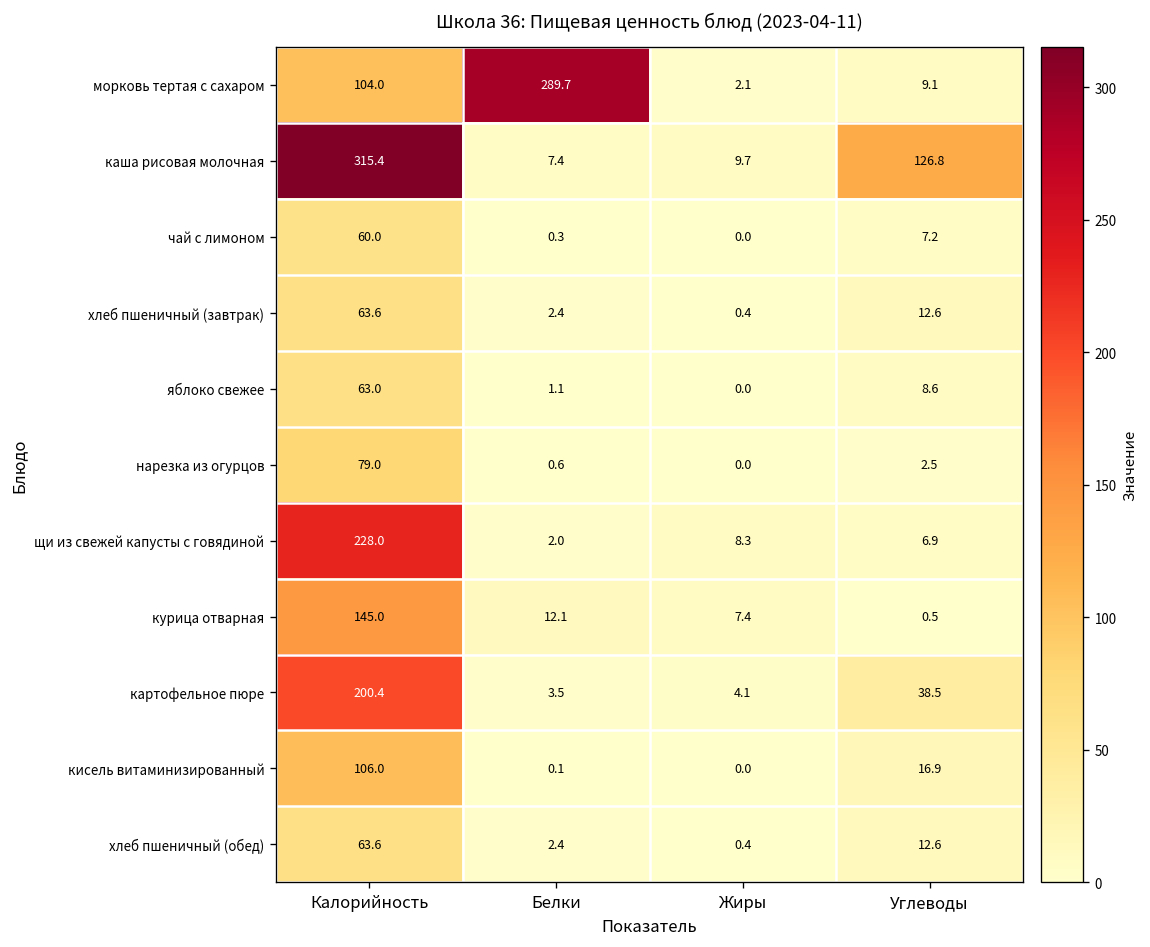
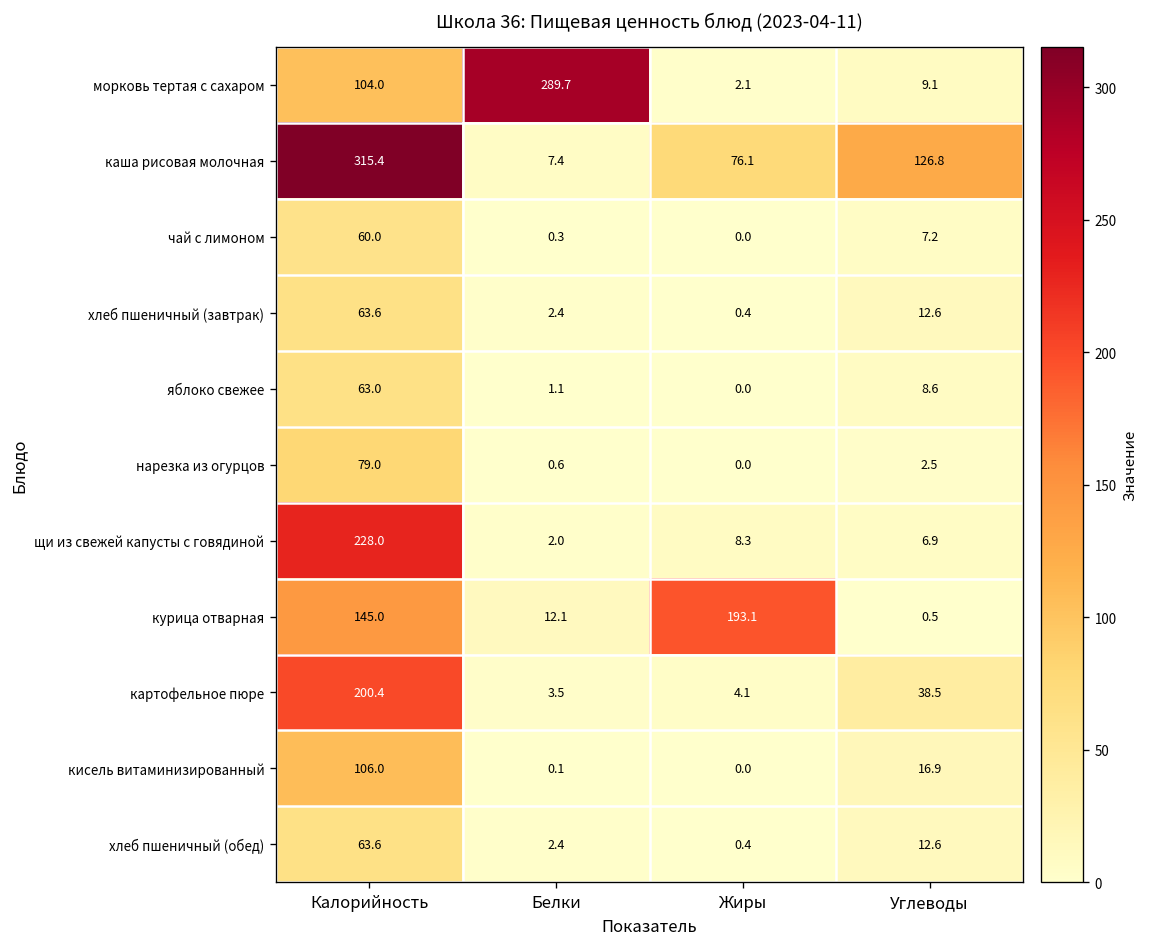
каша рисовая молочная, Жиры: 9.7 -> 76.1
курица отварная, Жиры: 7.4 -> 193.1
